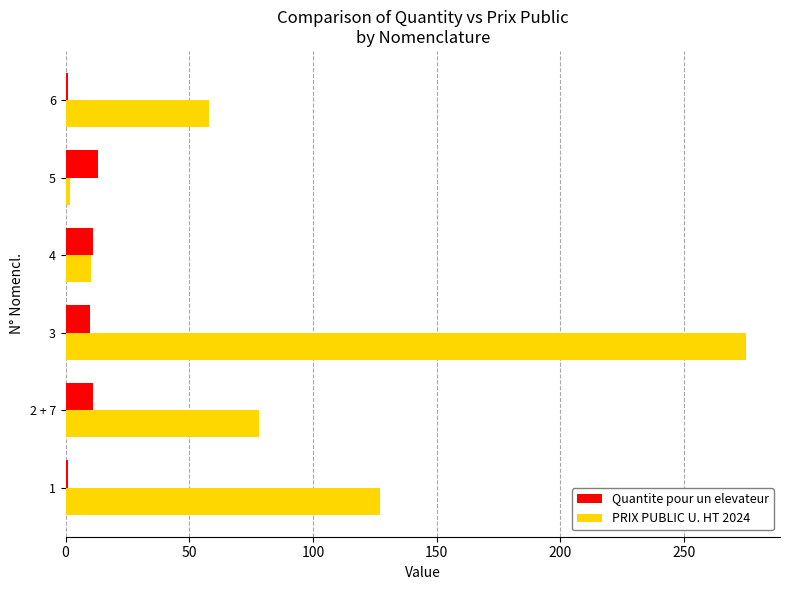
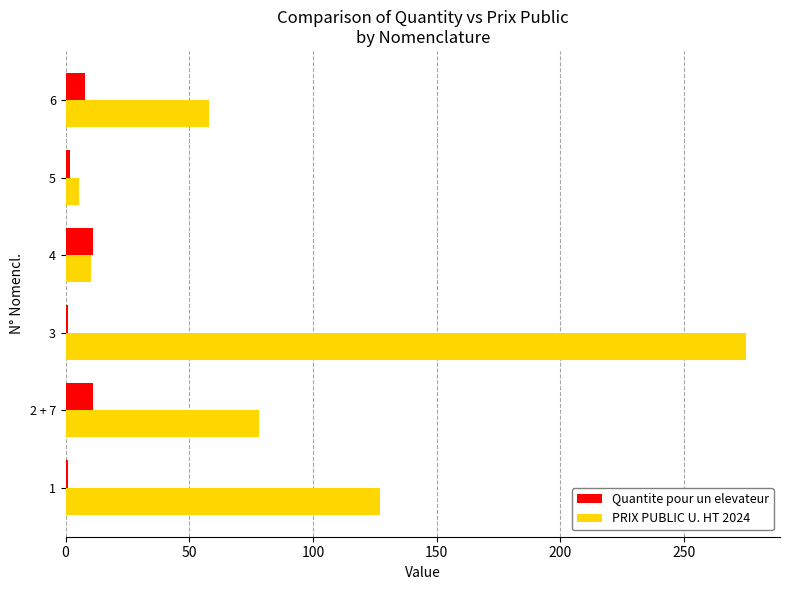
Quantite pour un elevateur, 6: 1 -> 8
Quantite pour un elevateur, 5: 13 -> 2
PRIX PUBLIC U. HT 2024, 5: 2 -> 5
Quantite pour un elevateur, 3: 10 -> 1
